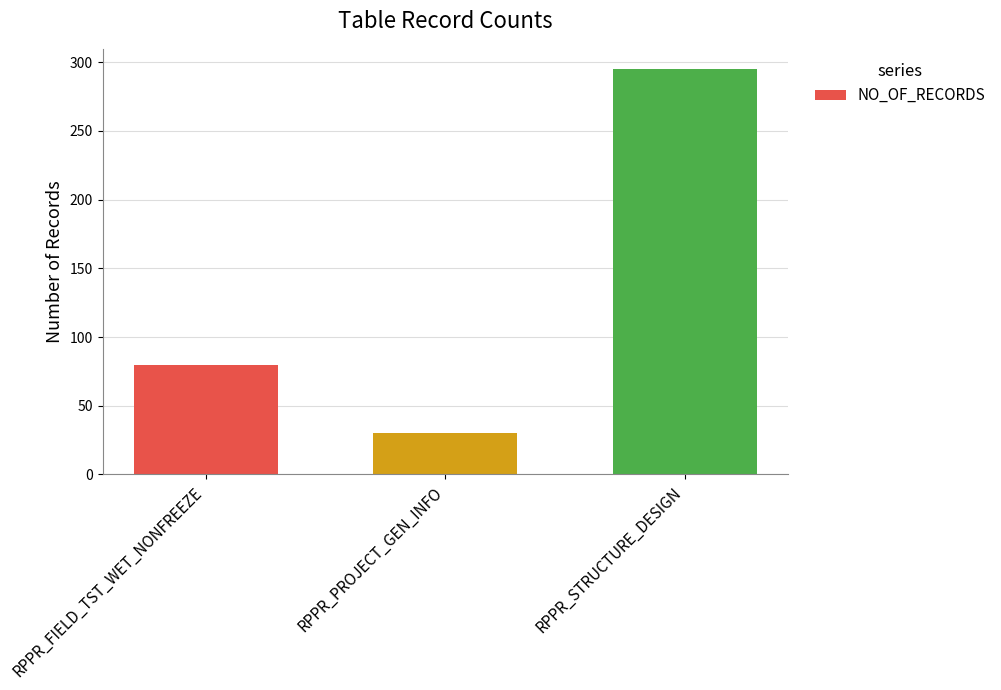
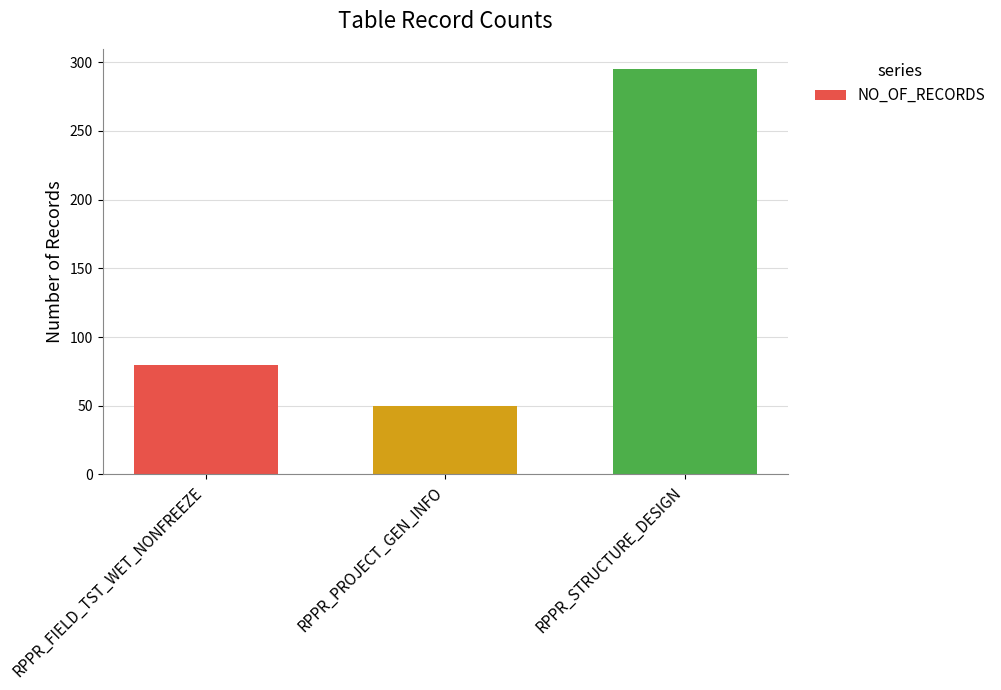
RPPR_PROJECT_GEN_INFO: 30 -> 50
